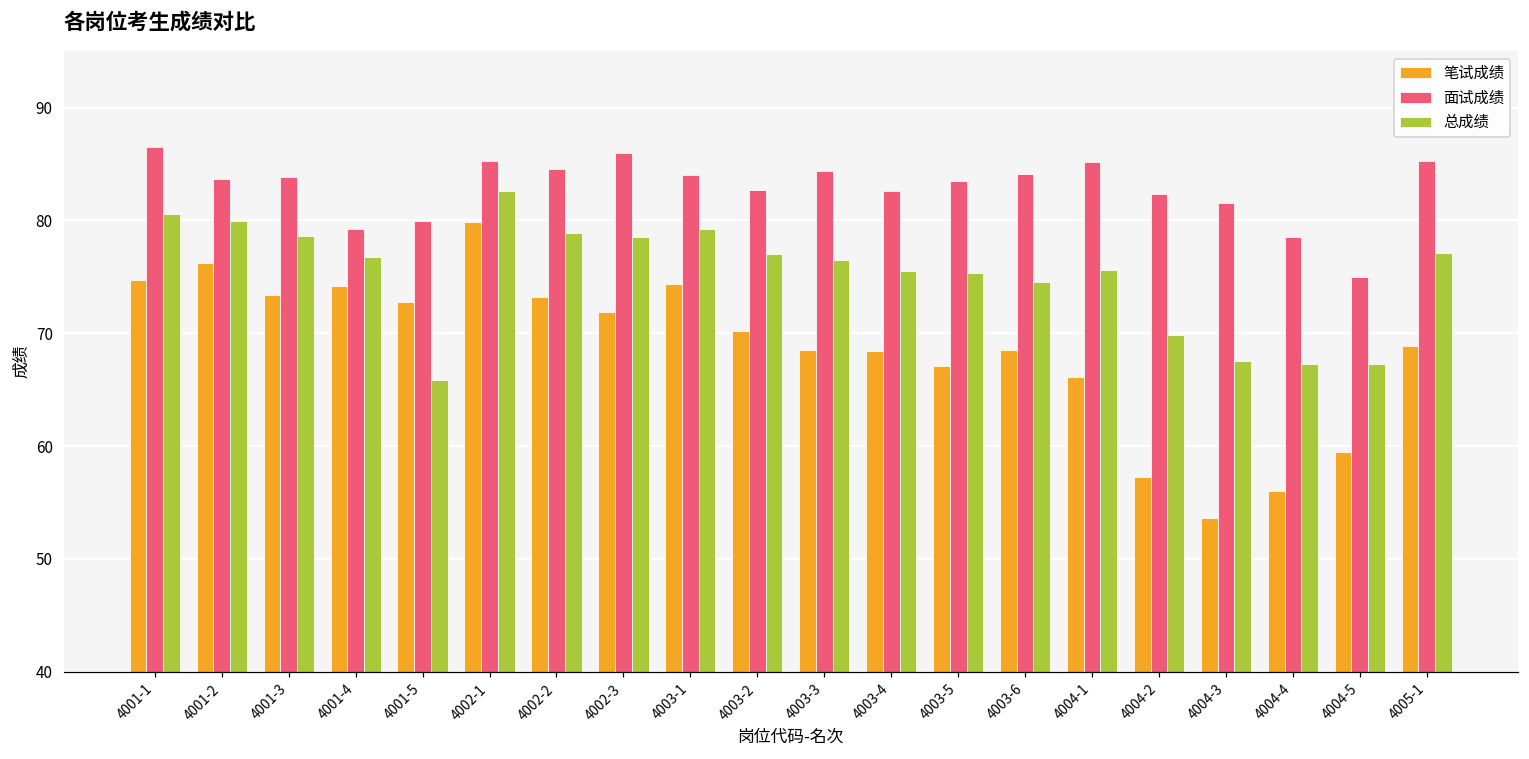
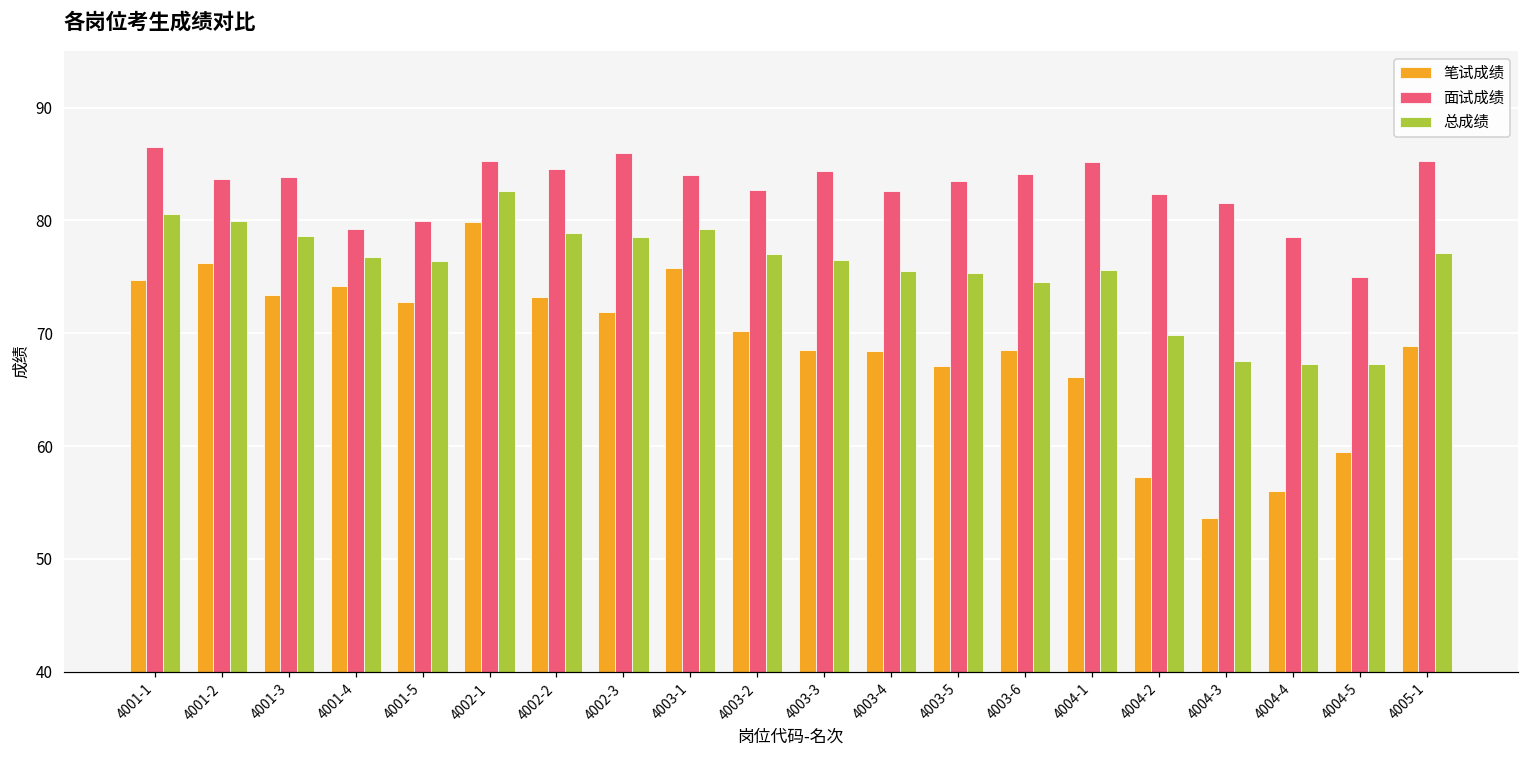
总成绩, 4001-5: 65.9 -> 76.4
笔试成绩, 4003-1: 74.4 -> 75.8
